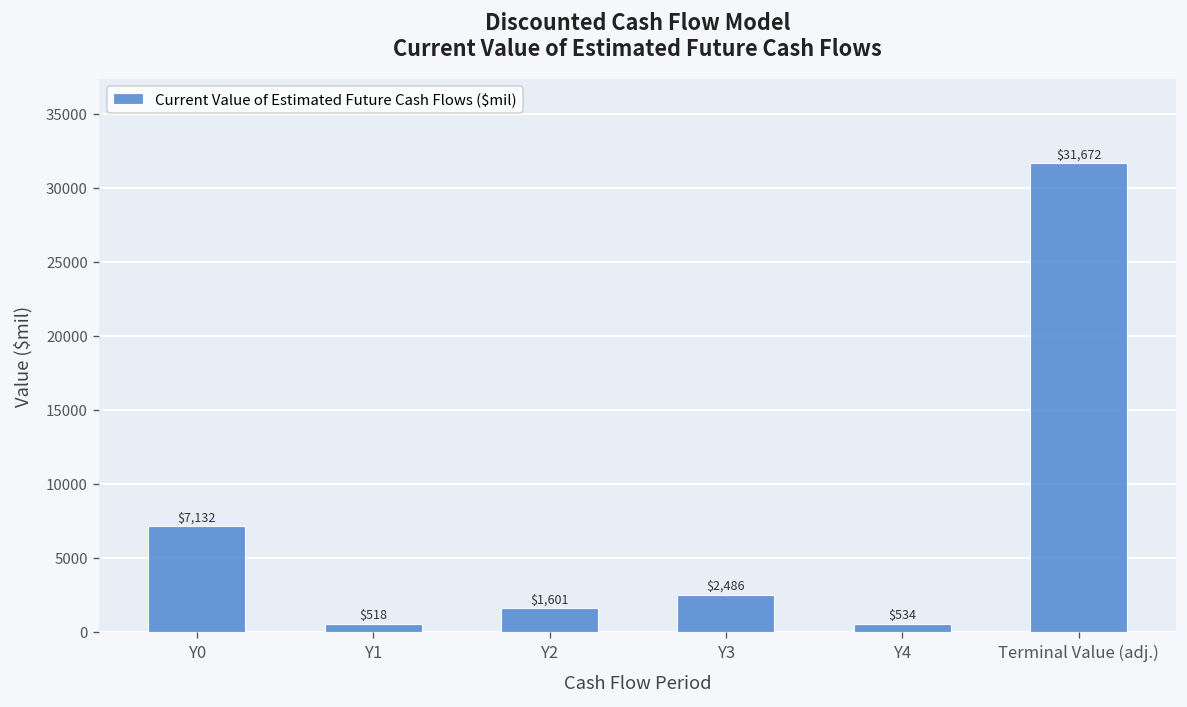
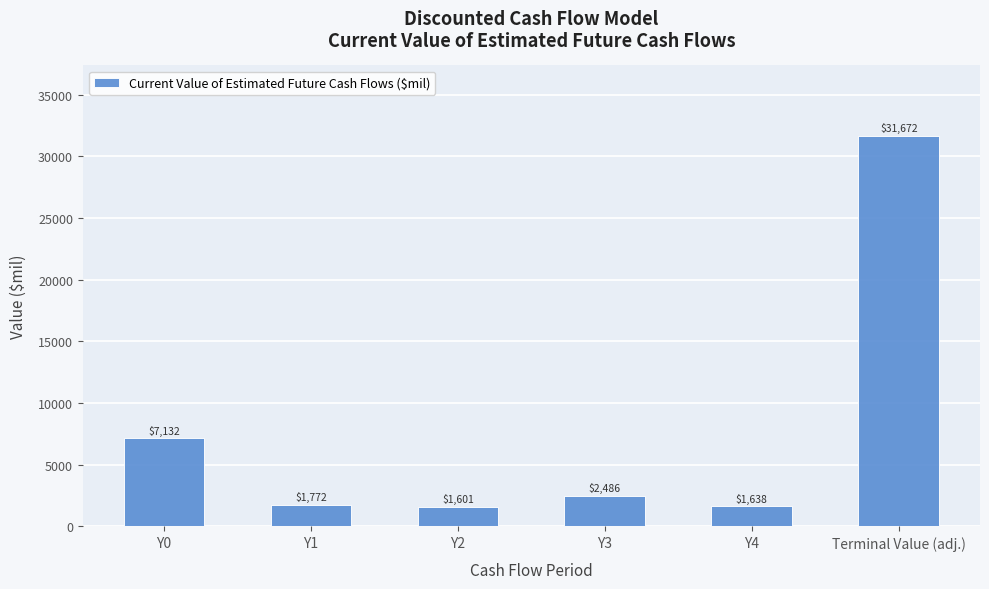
Y1: $518 -> $1,772
Y4: $534 -> $1,638
